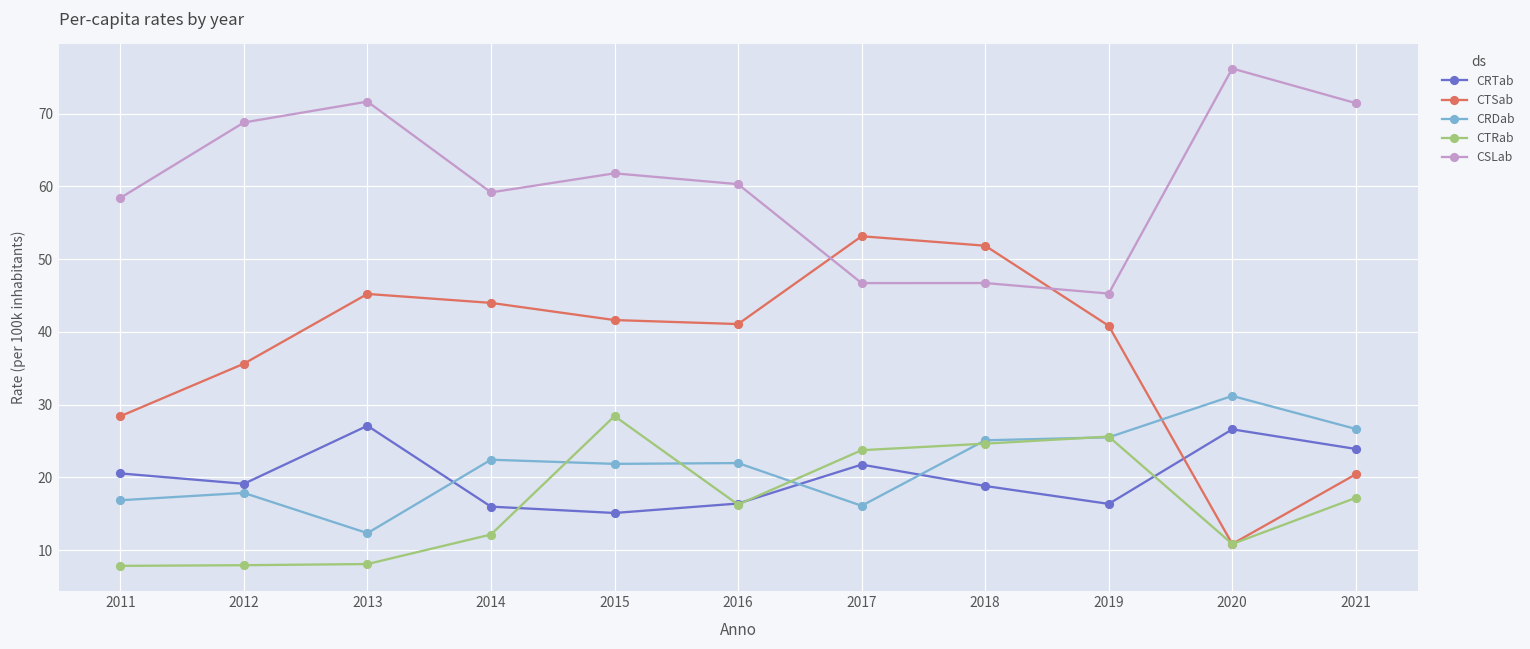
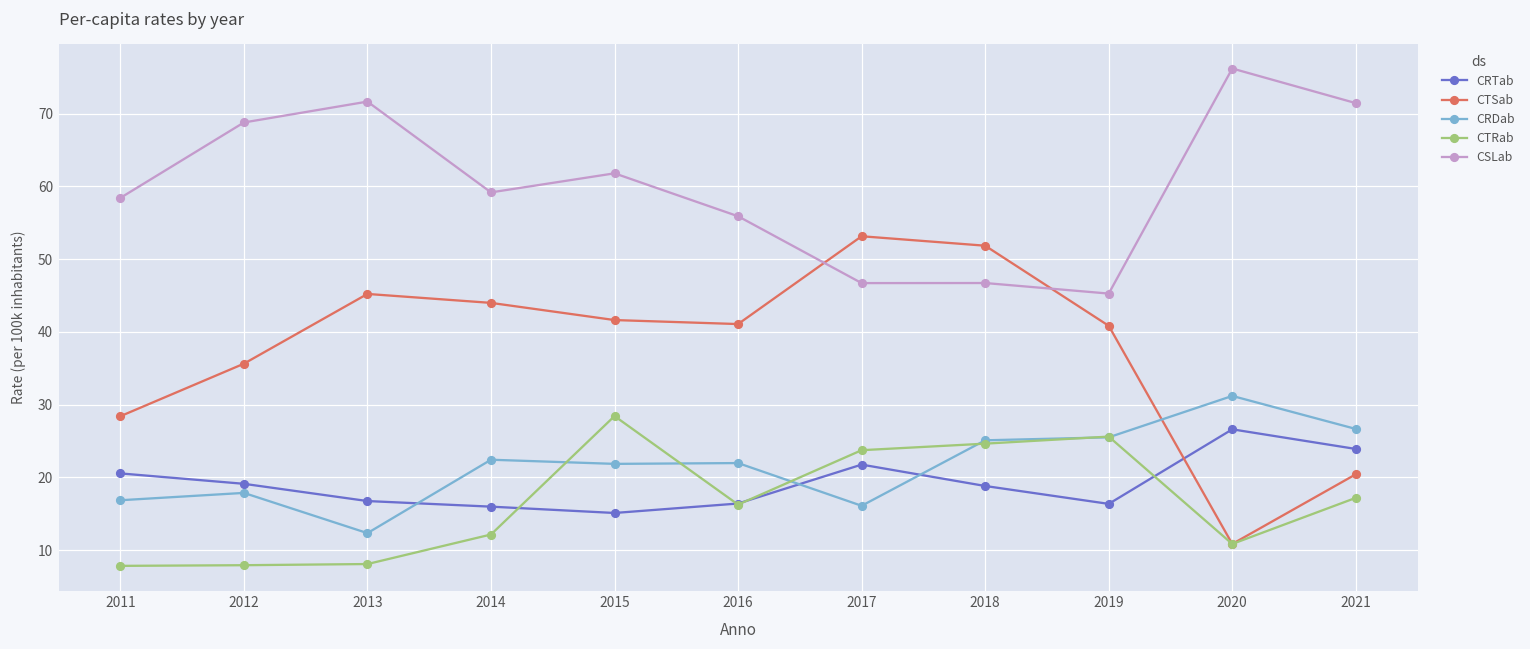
CRTab, 2013: 27 -> 17
CSLab, 2016: 60 -> 56
